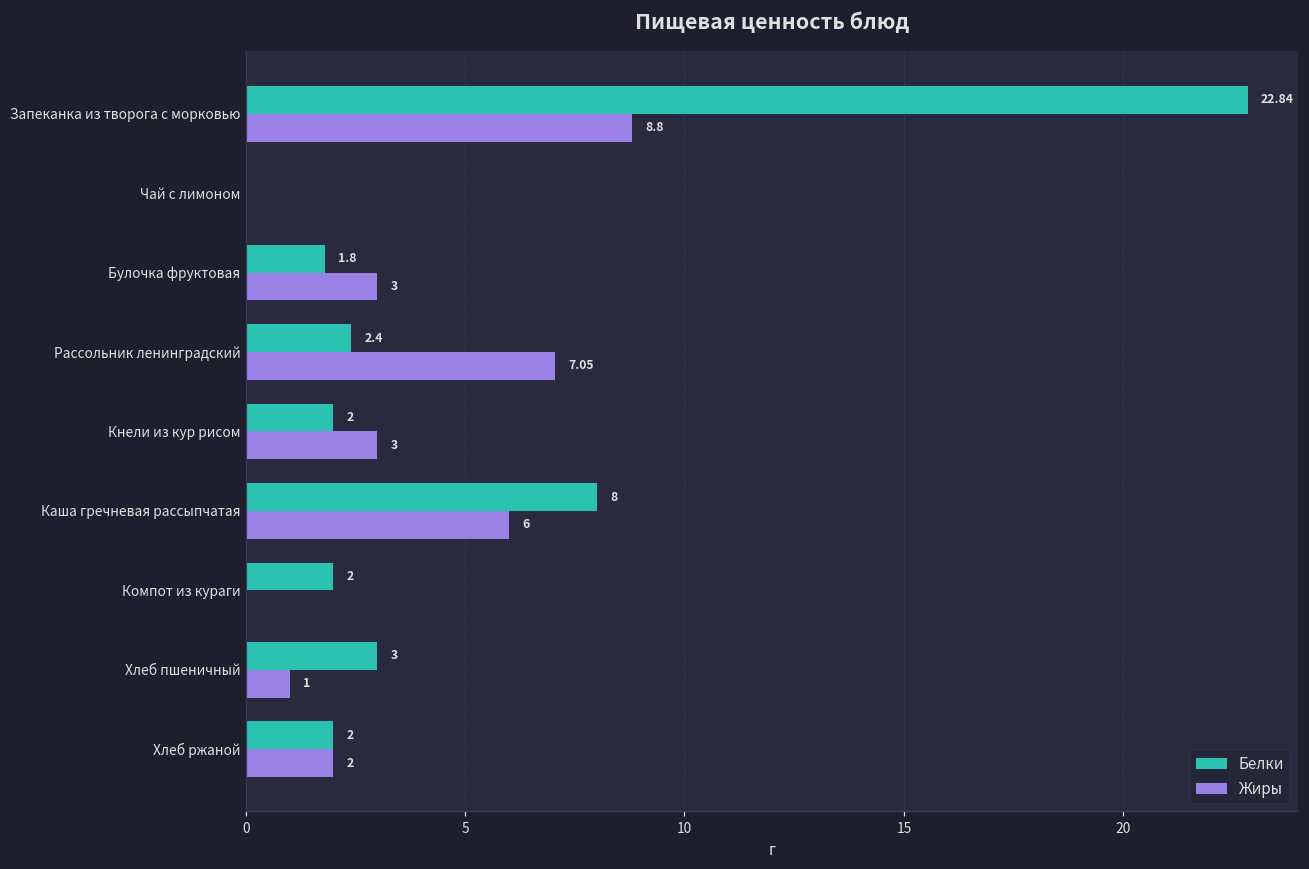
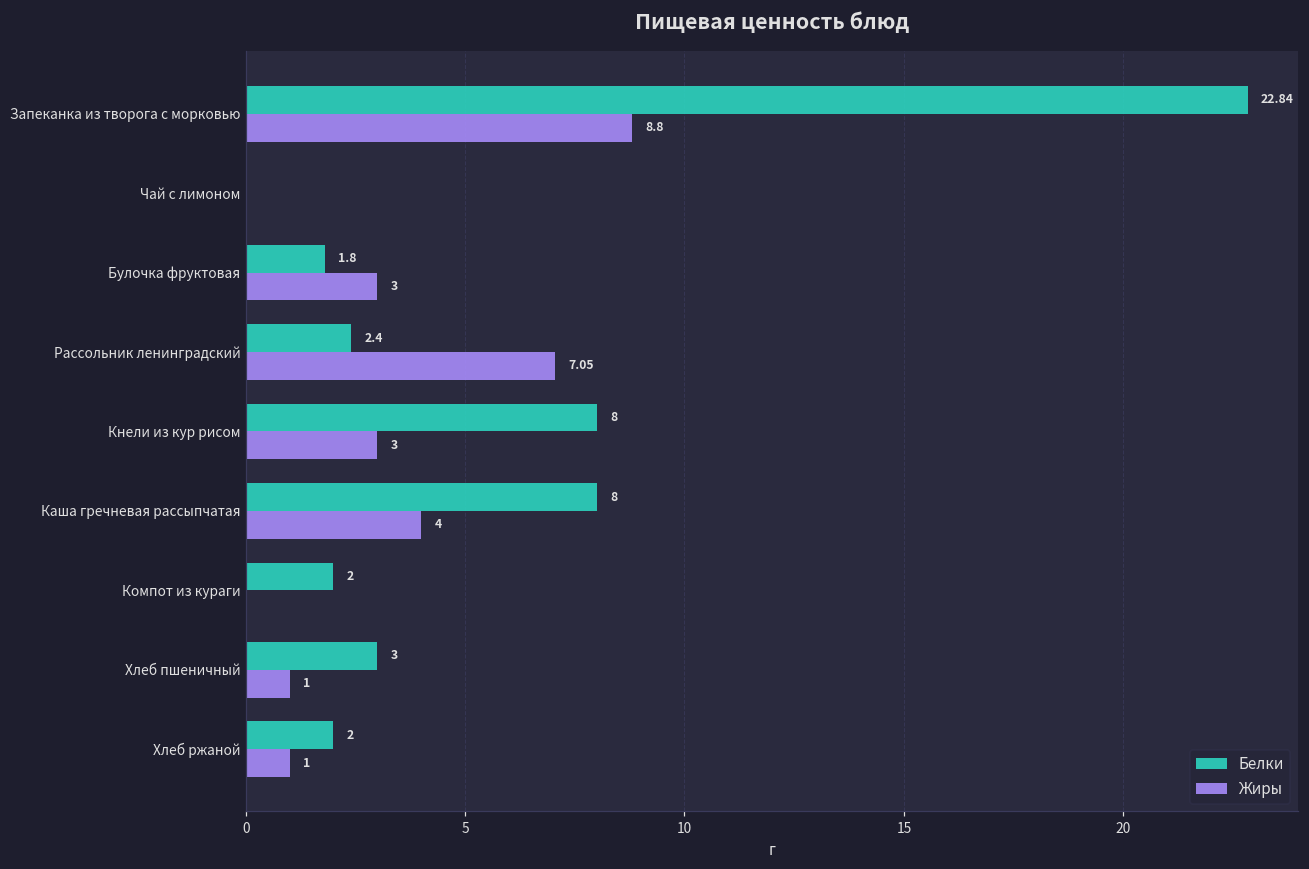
Белки, Кнели из кур рисом: 2 -> 8
Жиры, Каша гречневая рассыпчатая: 6 -> 4
Жиры, Хлеб ржаной: 2 -> 1
